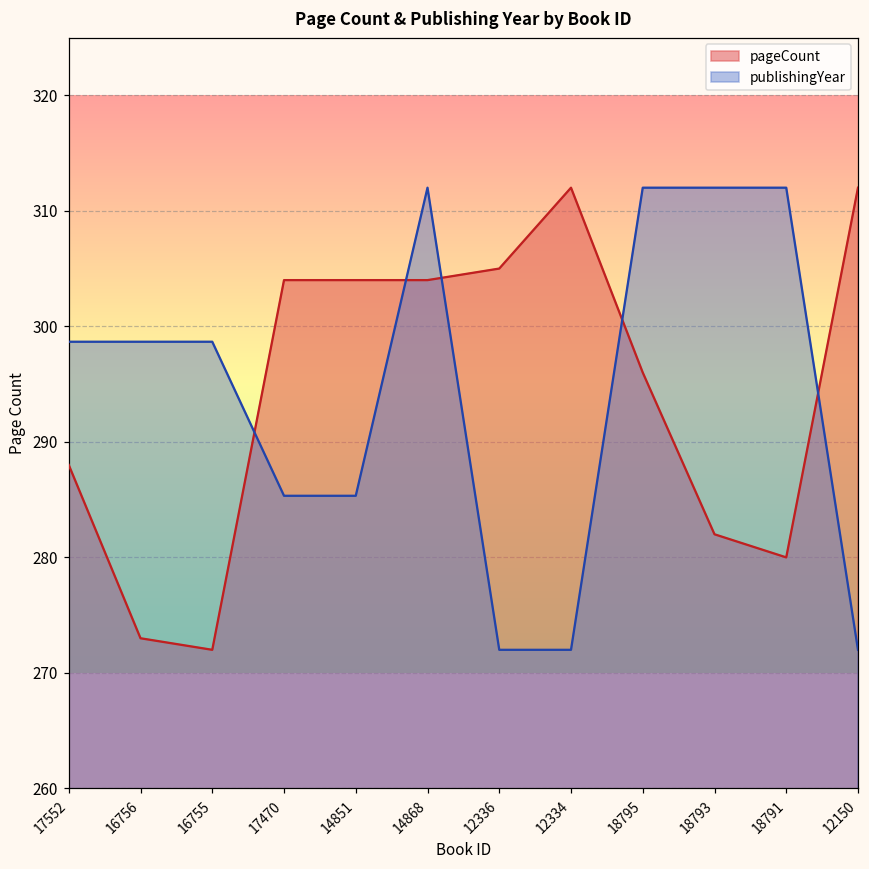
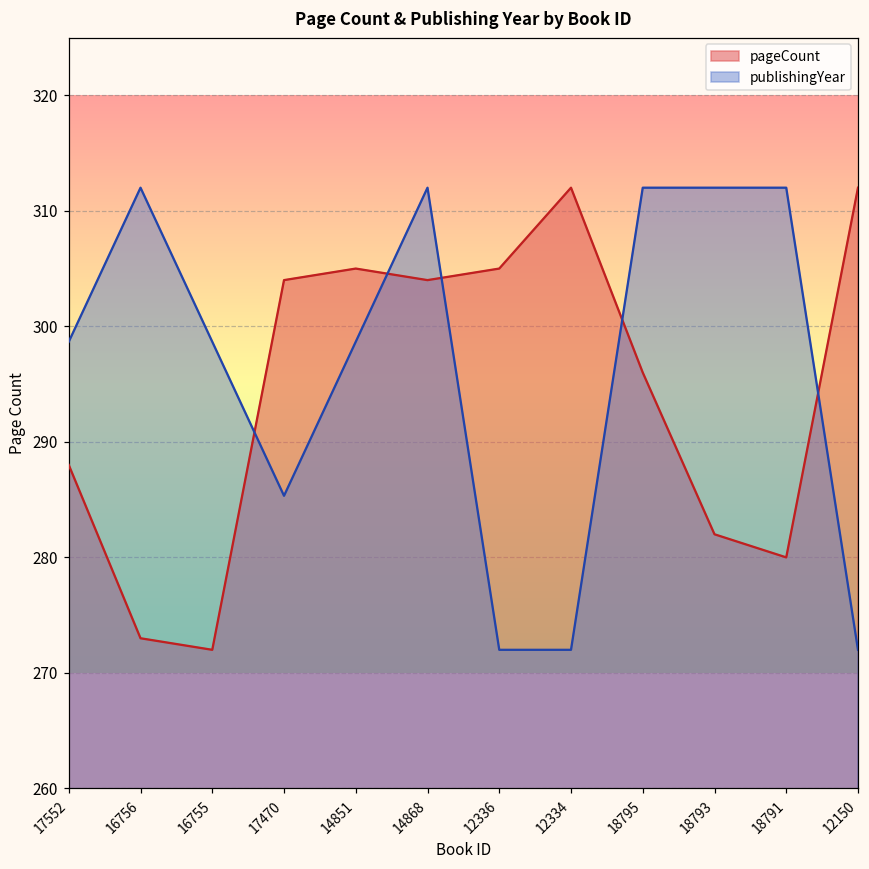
publishingYear, 16756: 298.7 -> 312.0
pageCount, 14851: 304 -> 305
publishingYear, 14851: 285.3 -> 298.7
